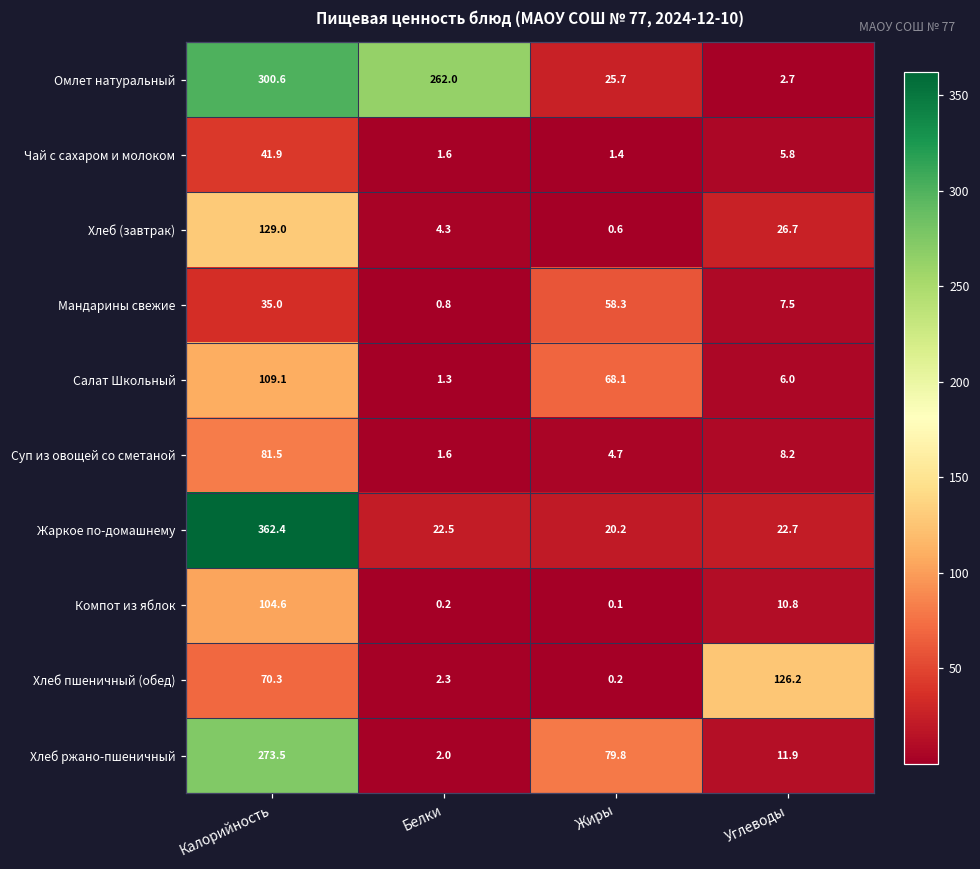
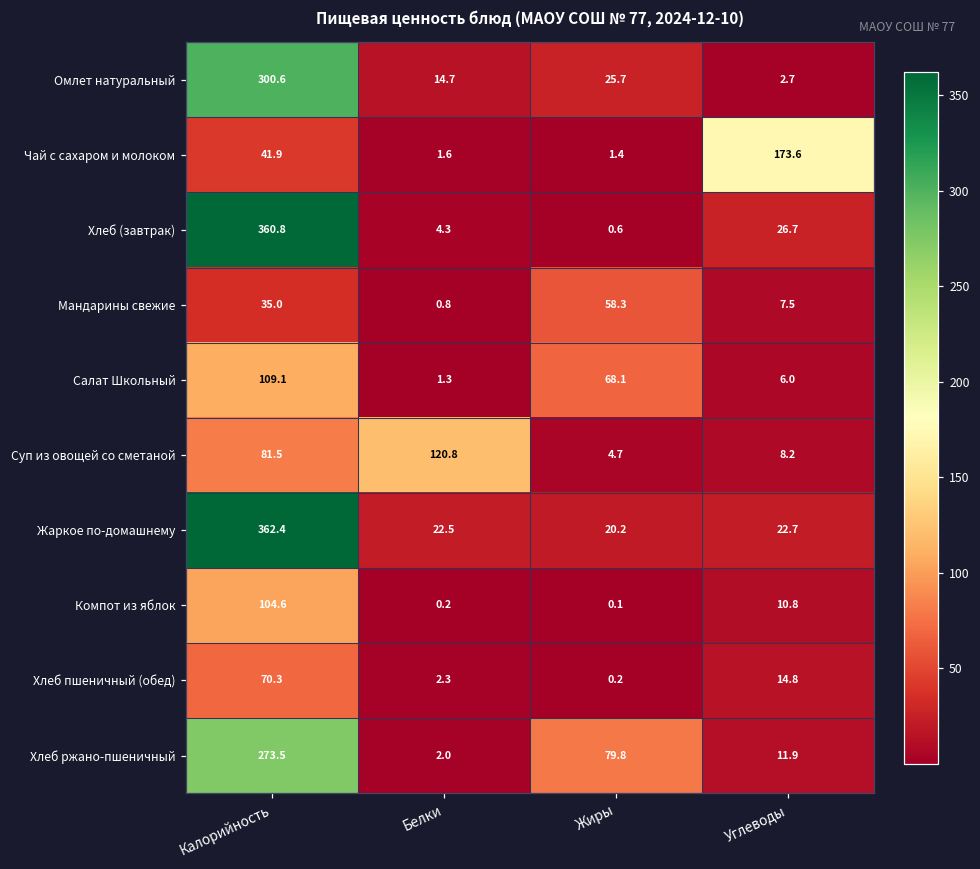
Омлет натуральный, Белки: 262.0 -> 14.7
Чай с сахаром и молоком, Углеводы: 5.8 -> 173.6
Хлеб (завтрак), Калорийность: 129.0 -> 360.8
Суп из овощей со сметаной, Белки: 1.6 -> 120.8
Хлеб пшеничный (обед), Углеводы: 126.2 -> 14.8
